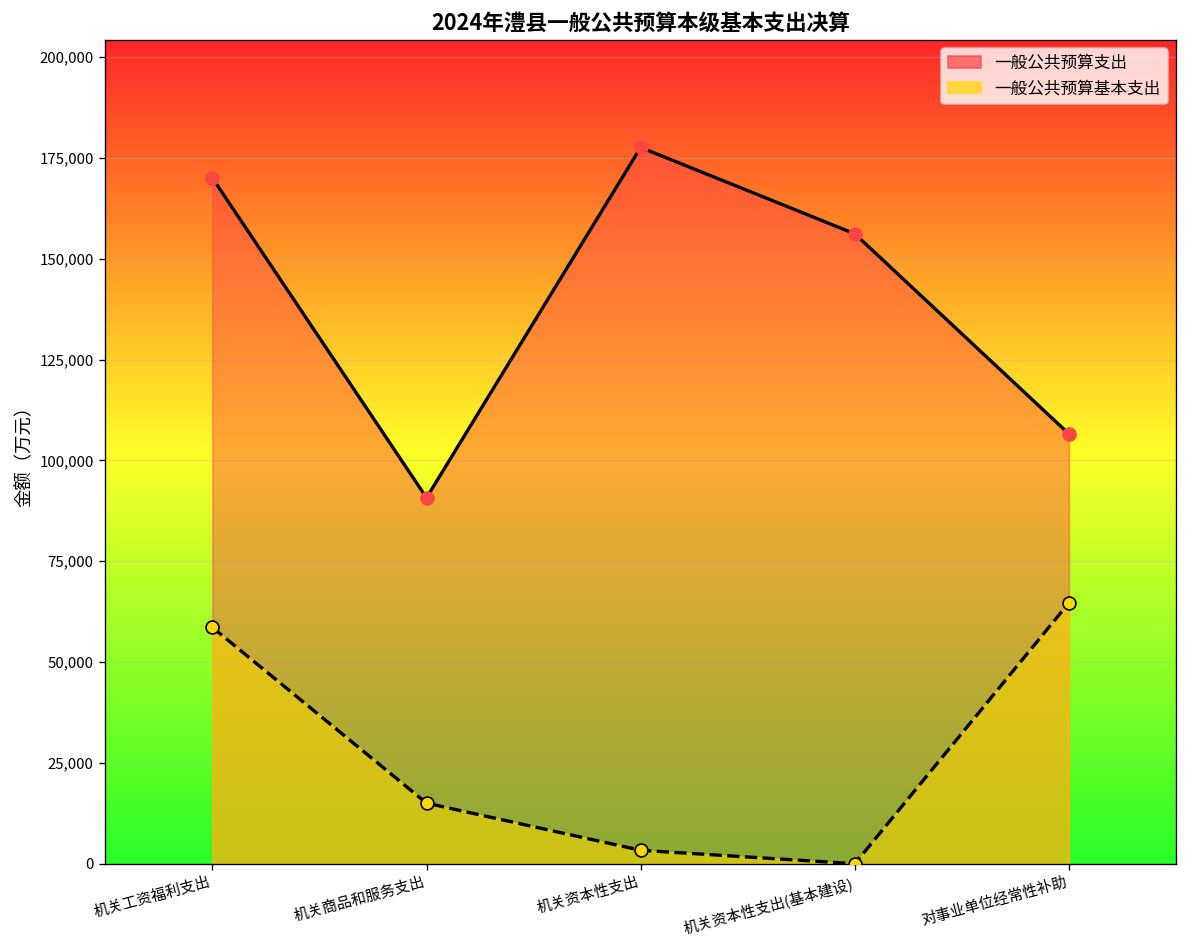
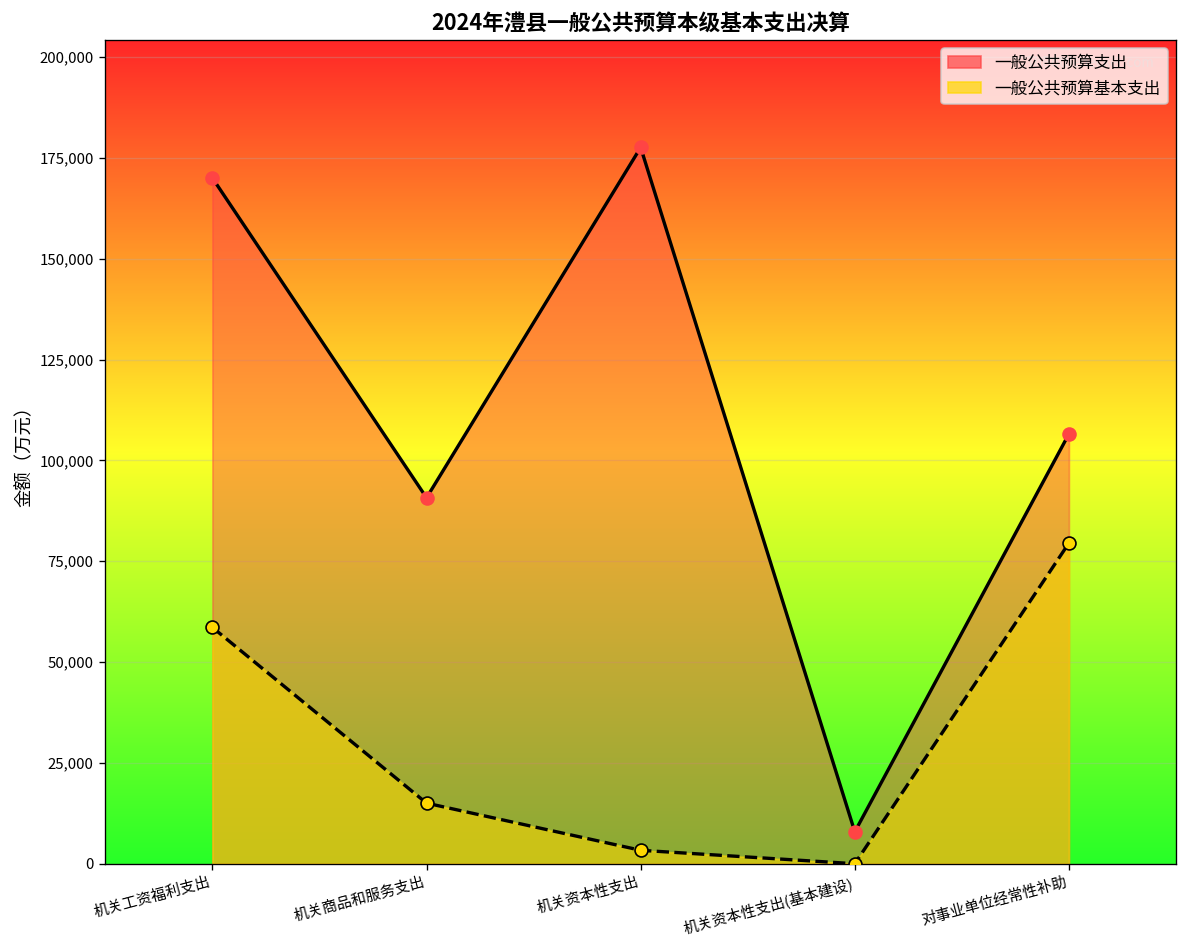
一般公共预算支出, 机关资本性支出(基本建设): 156,000 -> 8,000
一般公共预算基本支出, 对事业单位经常性补助: 65,000 -> 80,000
